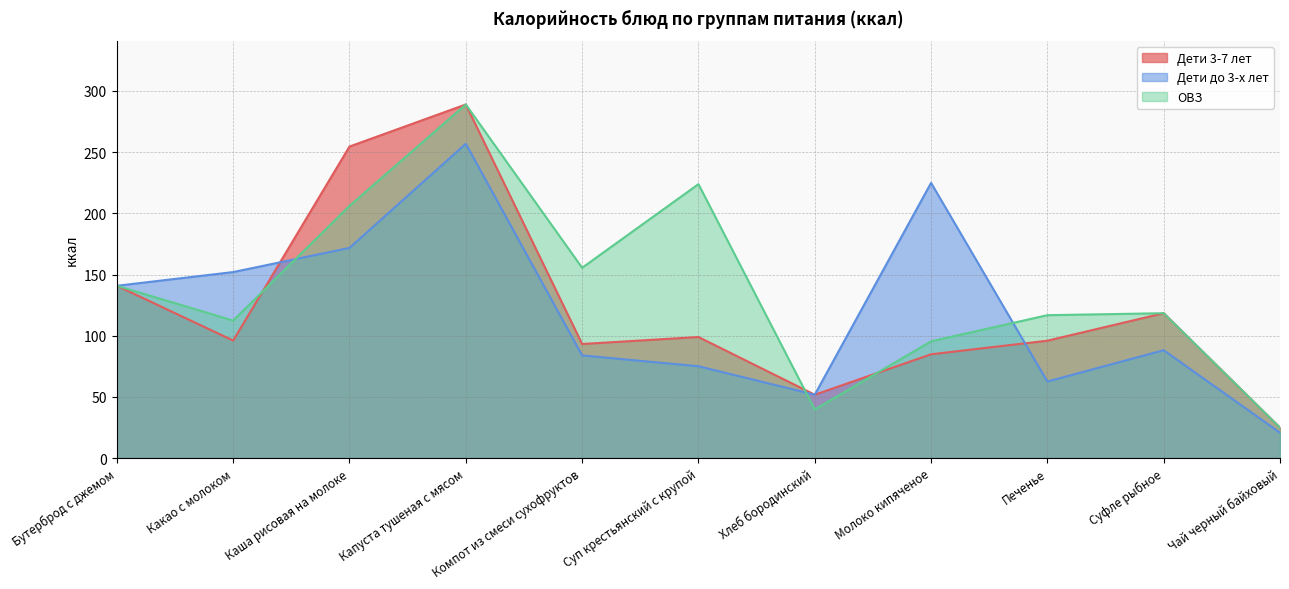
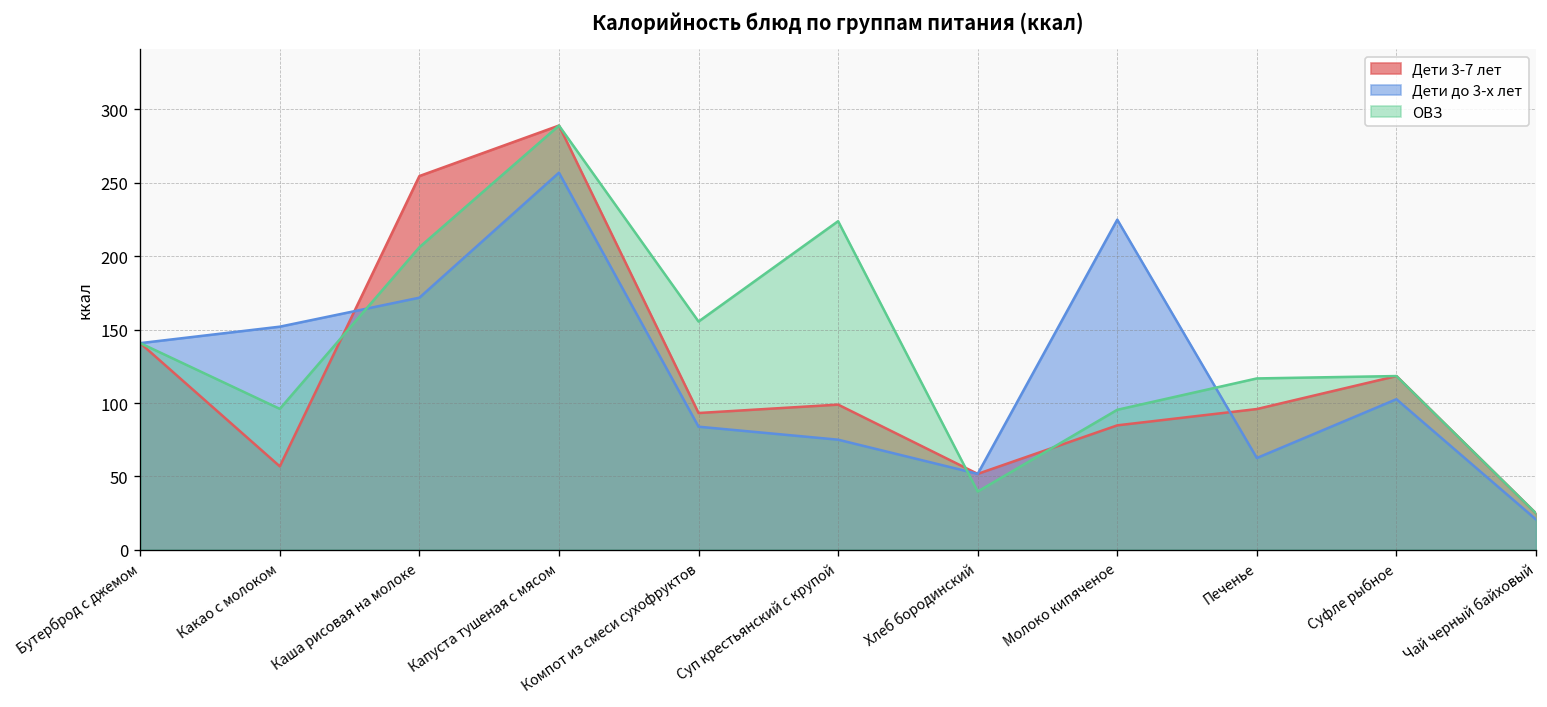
Дети 3-7 лет, Какао с молоком: 96 -> 57
ОВЗ, Какао с молоком: 112 -> 96
Дети до 3-х лет, Суфле рыбное: 88 -> 103
